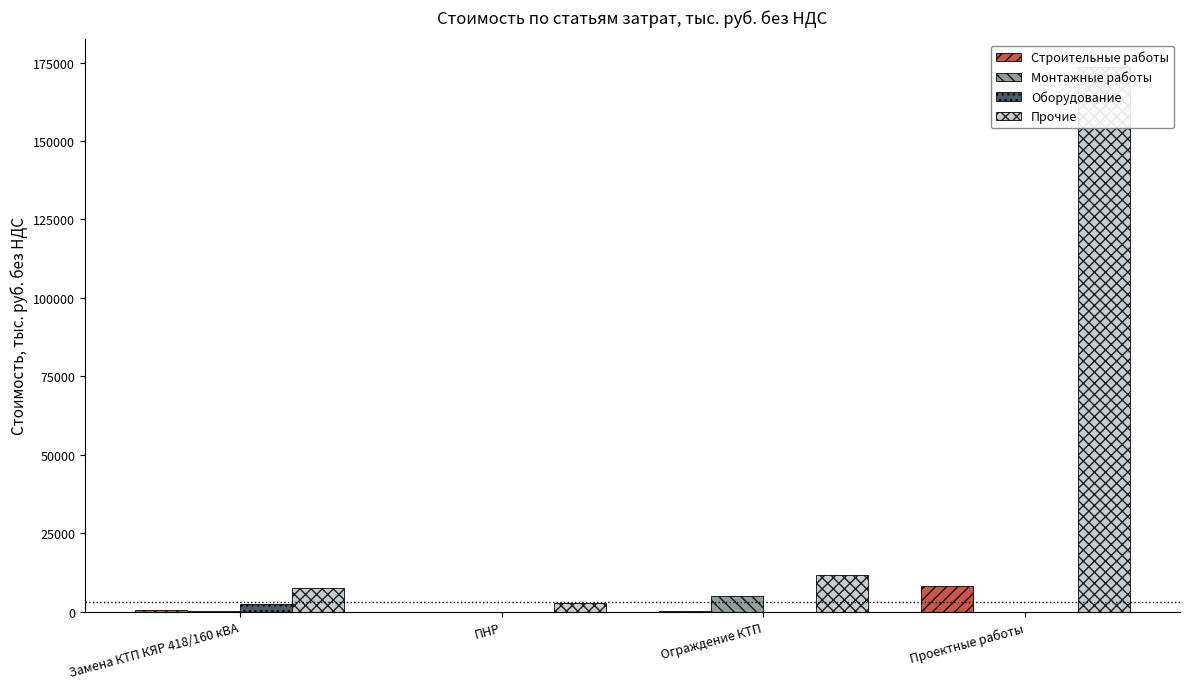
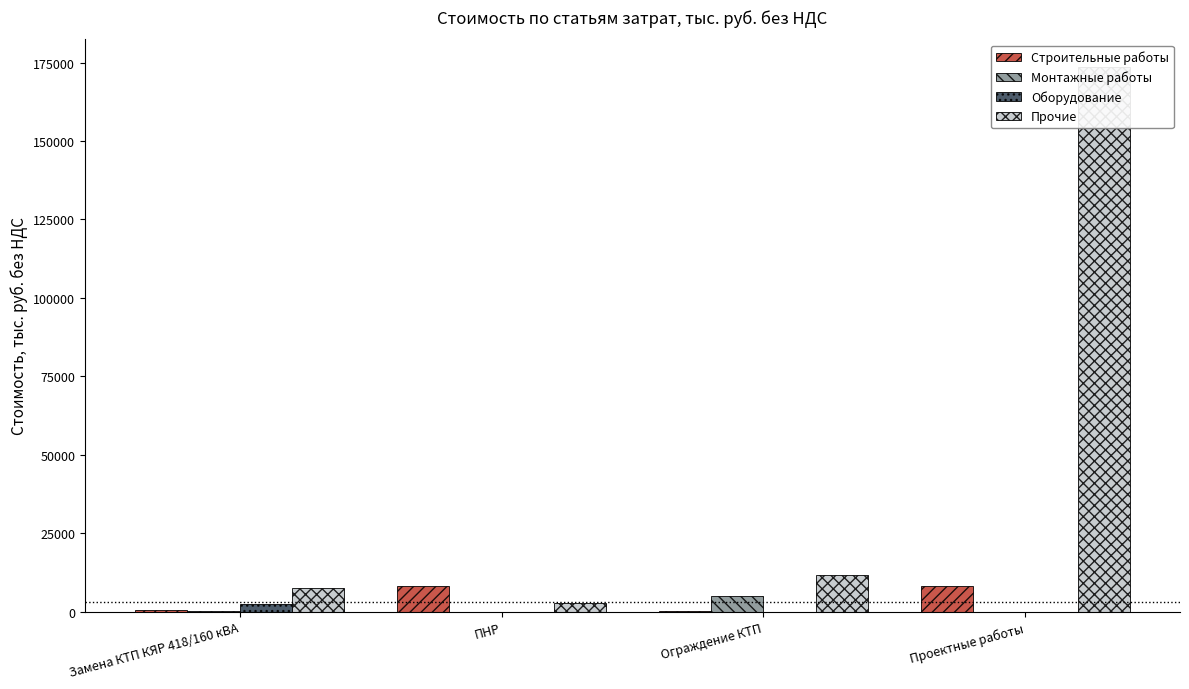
Строительные работы, ПНР: 0 -> 8000
